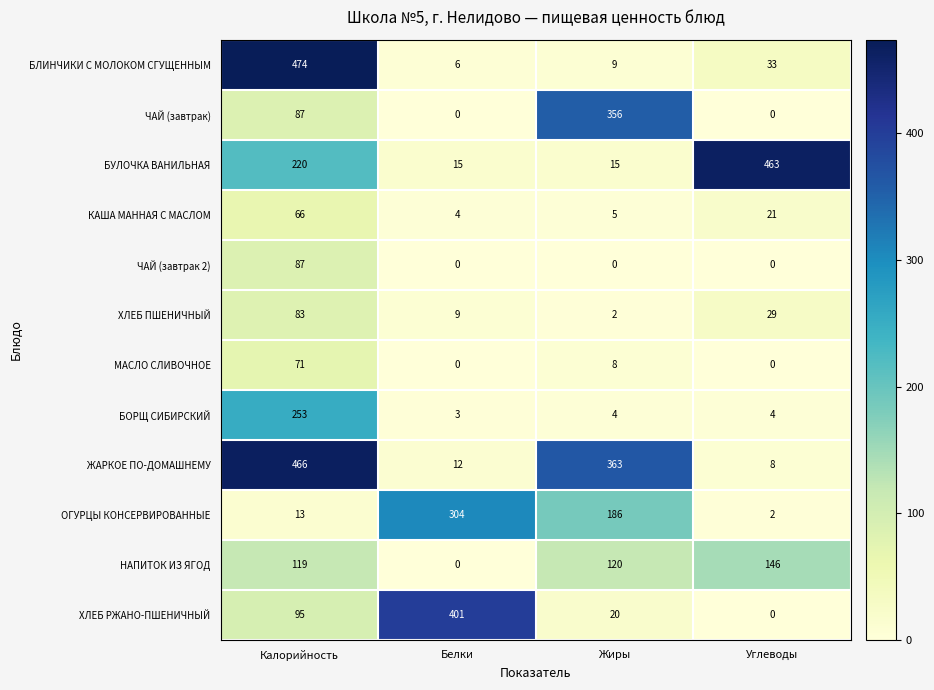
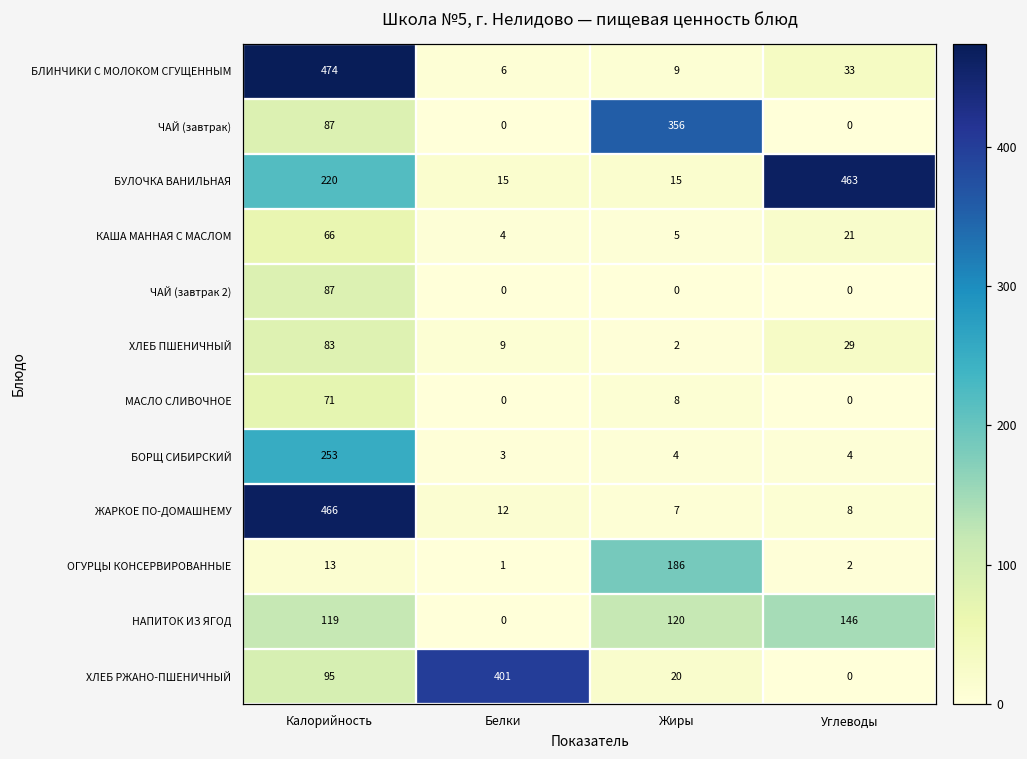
ЖАРКОЕ ПО-ДОМАШНЕМУ, Жиры: 363 -> 7
ОГУРЦЫ КОНСЕРВИРОВАННЫЕ, Белки: 304 -> 1
